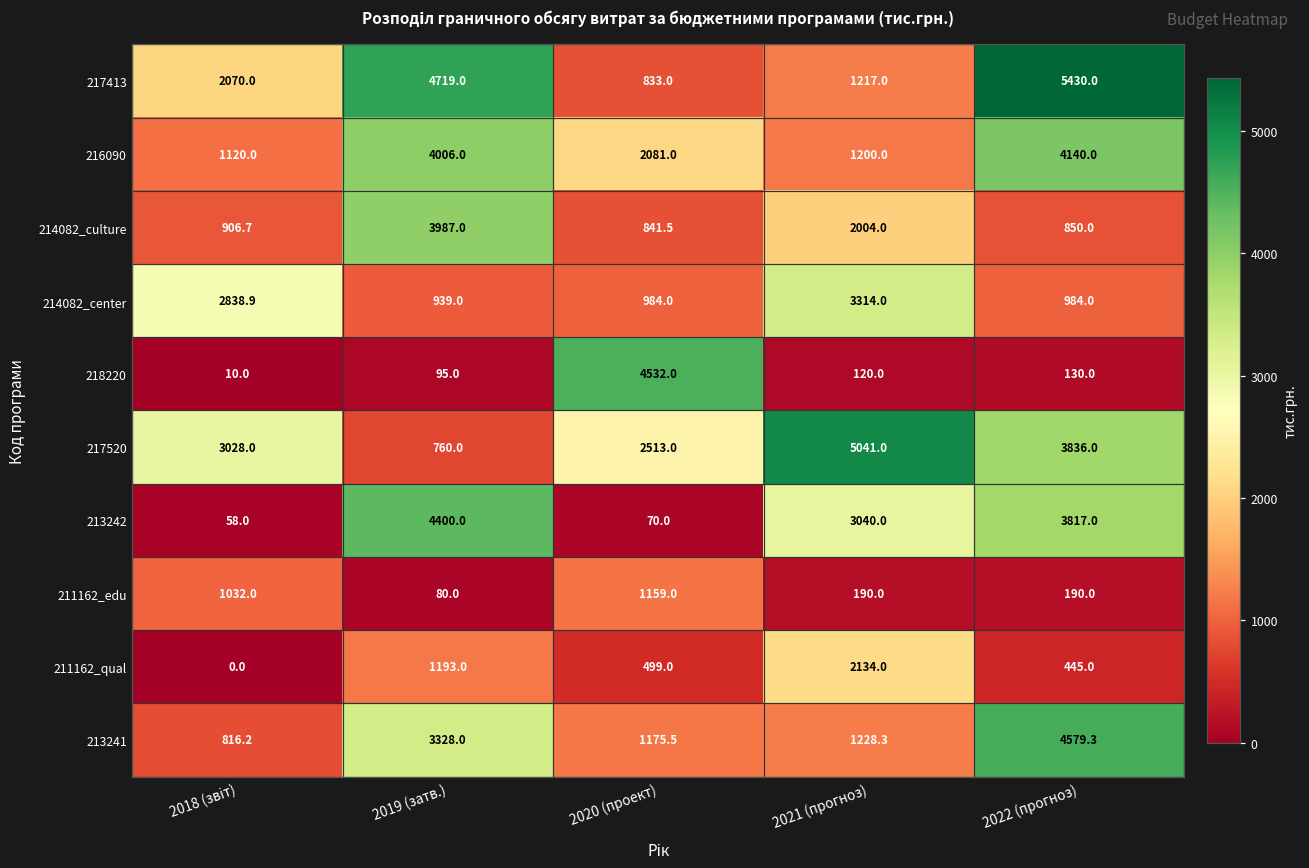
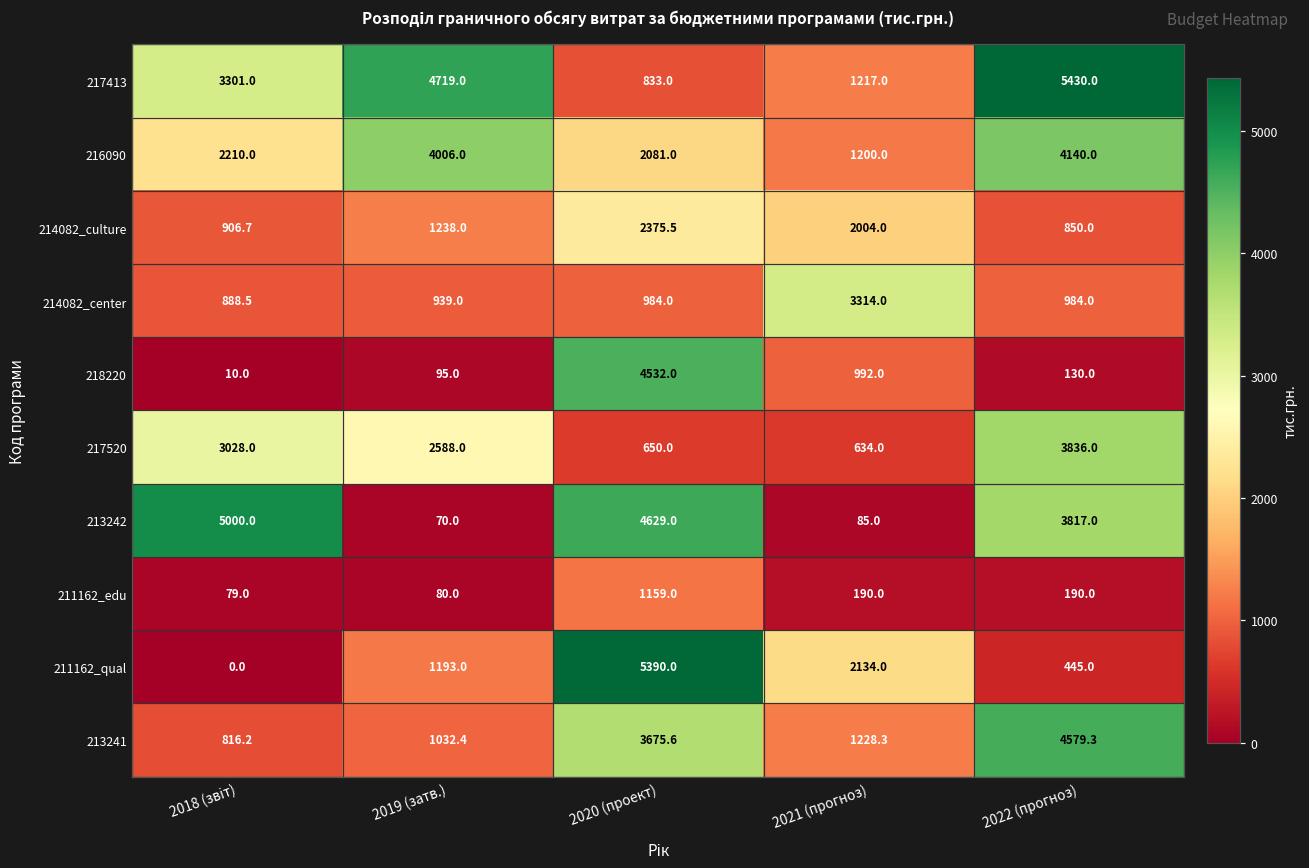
217413, 2018 (звіт): 2070.0 -> 3301.0
216090, 2018 (звіт): 1120.0 -> 2210.0
214082_culture, 2019 (затв.): 3987.0 -> 1238.0
214082_culture, 2020 (проект): 841.5 -> 2375.5
214082_center, 2018 (звіт): 2838.9 -> 888.5
218220, 2021 (прогноз): 120.0 -> 992.0
217520, 2019 (затв.): 760.0 -> 2588.0
217520, 2020 (проект): 2513.0 -> 650.0
217520, 2021 (прогноз): 5041.0 -> 634.0
213242, 2018 (звіт): 58.0 -> 5000.0
213242, 2019 (затв.): 4400.0 -> 70.0
213242, 2020 (проект): 70.0 -> 4629.0
213242, 2021 (прогноз): 3040.0 -> 85.0
211162_edu, 2018 (звіт): 1032.0 -> 79.0
211162_qual, 2020 (проект): 499.0 -> 5390.0
213241, 2019 (затв.): 3328.0 -> 1032.4
213241, 2020 (проект): 1175.5 -> 3675.6
